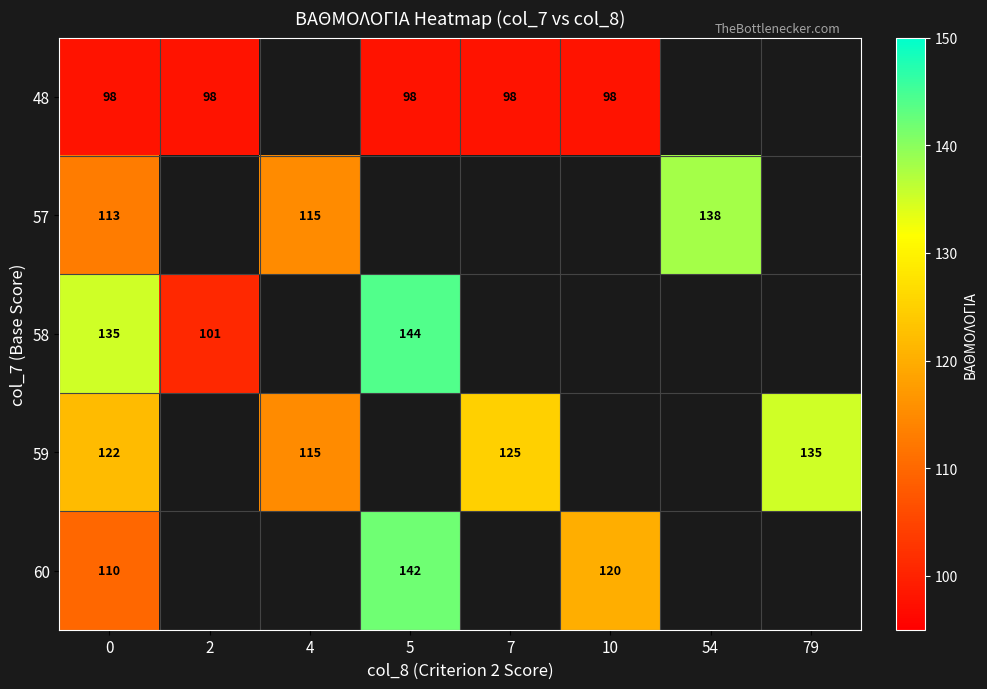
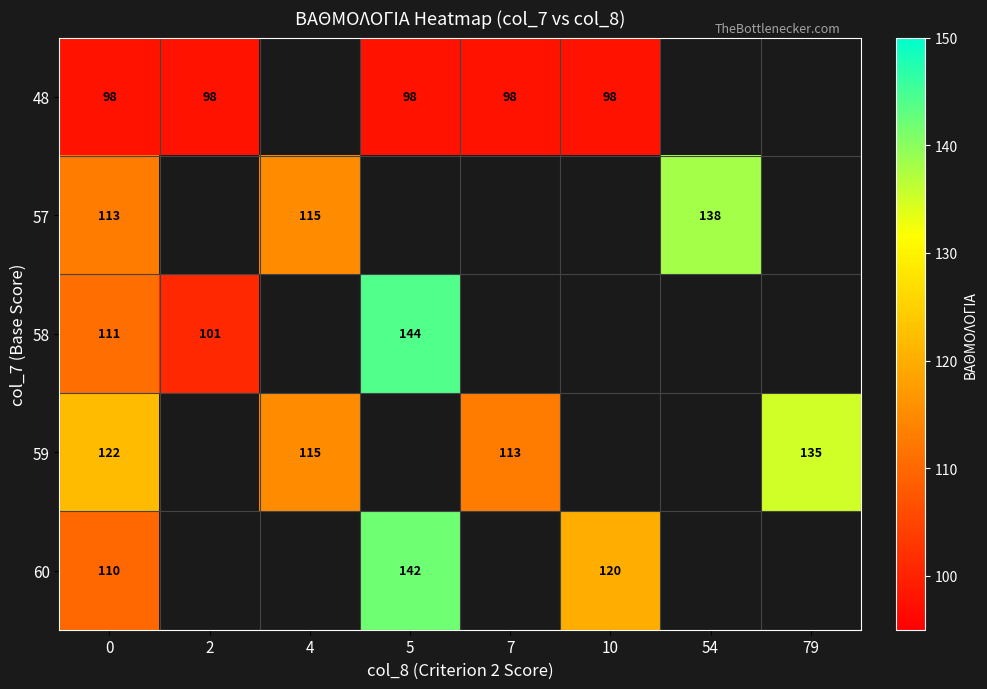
58, 0: 135 -> 111
59, 7: 125 -> 113
